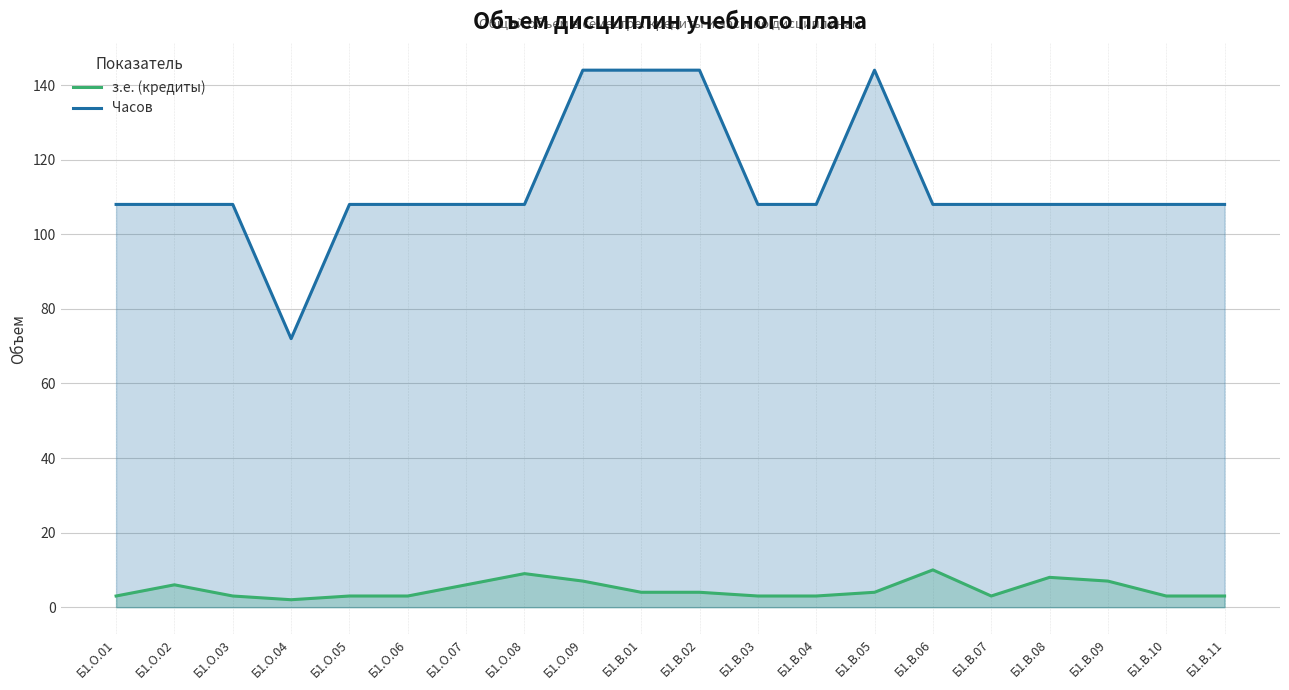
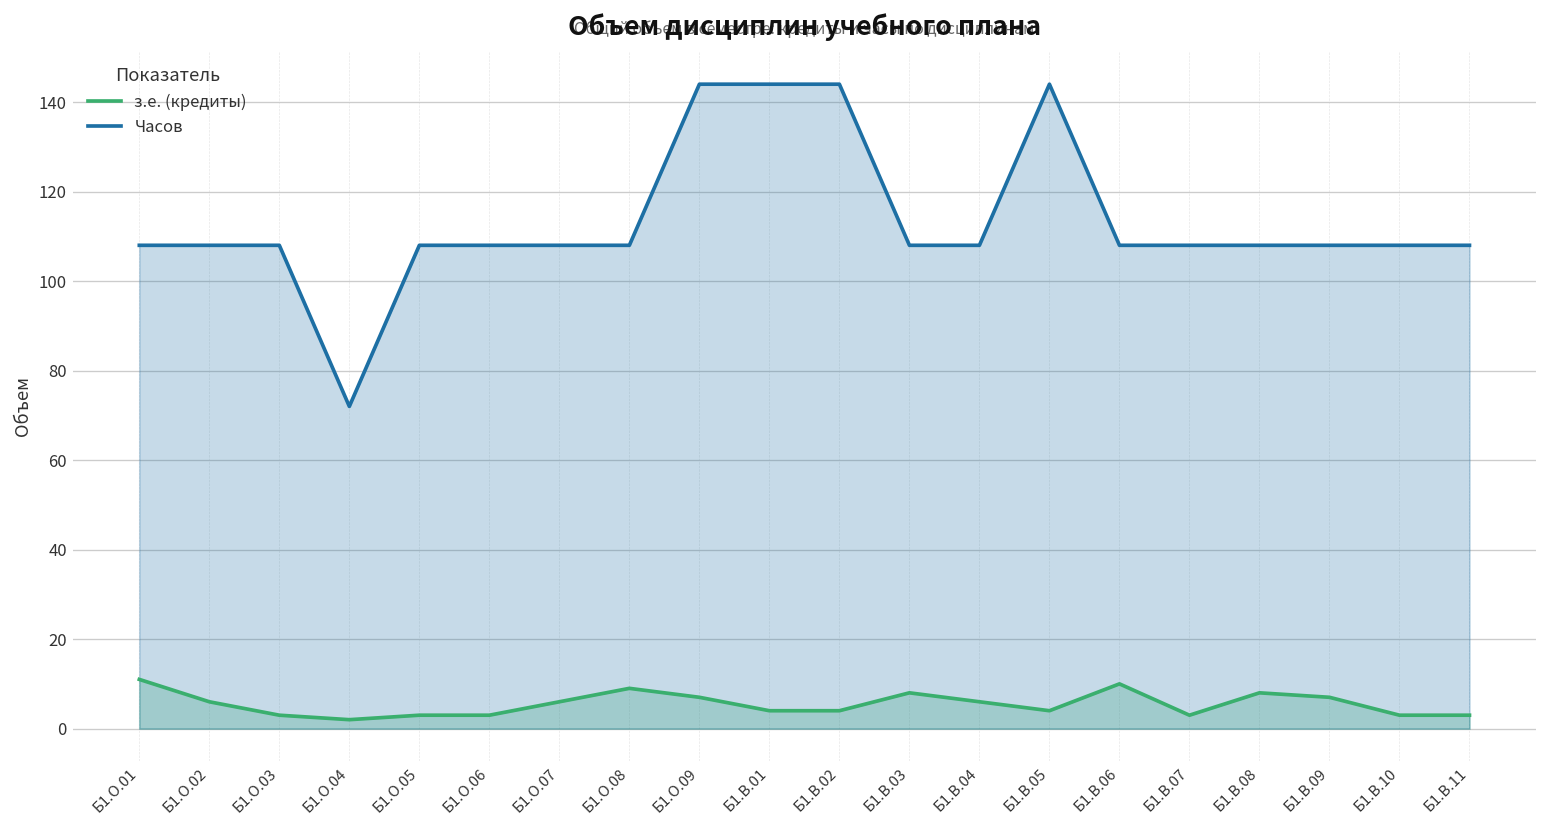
з.е. (кредиты), Б1.О.01: 3 -> 11
з.е. (кредиты), Б1.В.03: 3 -> 8
з.е. (кредиты), Б1.В.04: 3 -> 6
